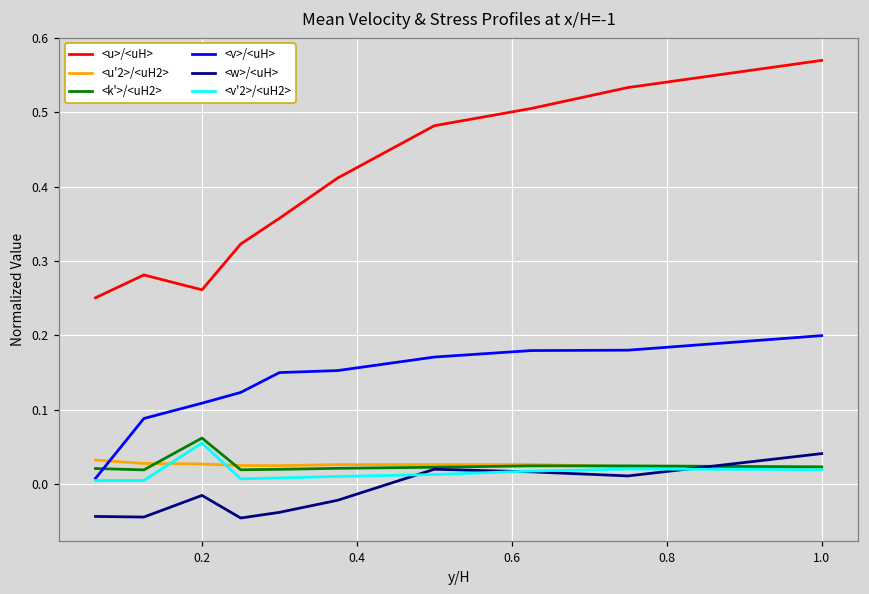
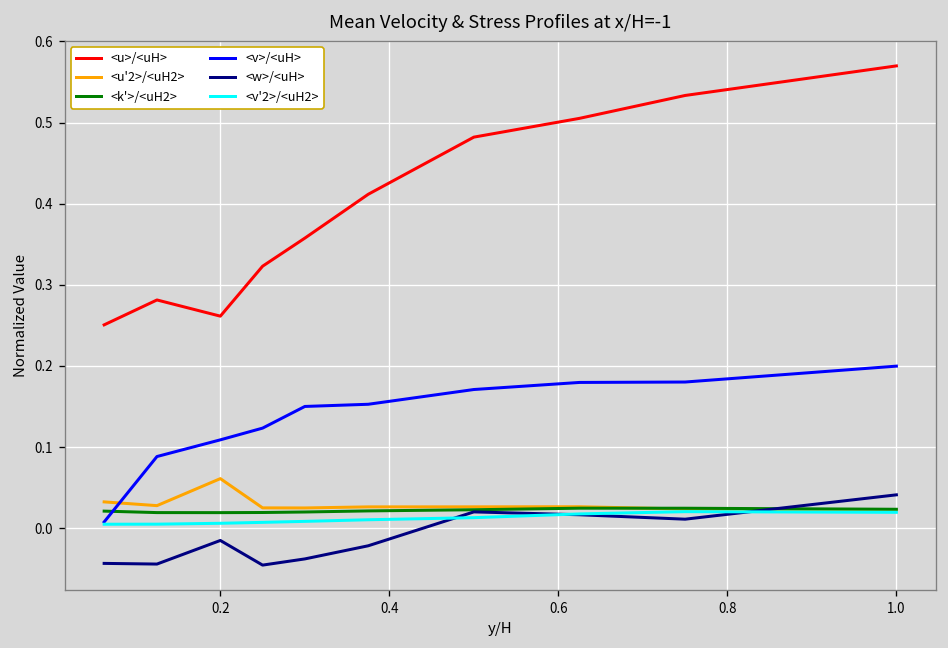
<u'2>/<uH2>, 0.2: 0.03 -> 0.06
<k'>/<uH2>, 0.2: 0.06 -> 0.02
<v'2>/<uH2>, 0.2: 0.06 -> 0.01
